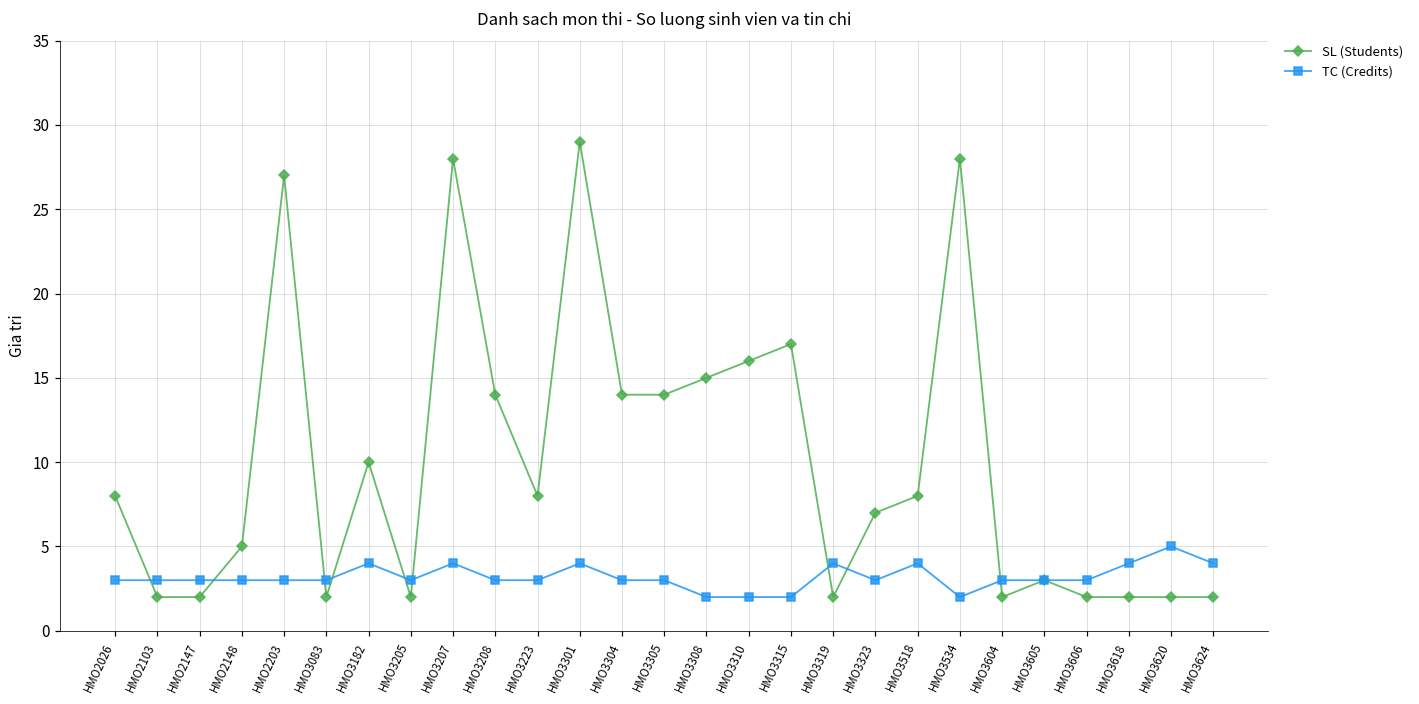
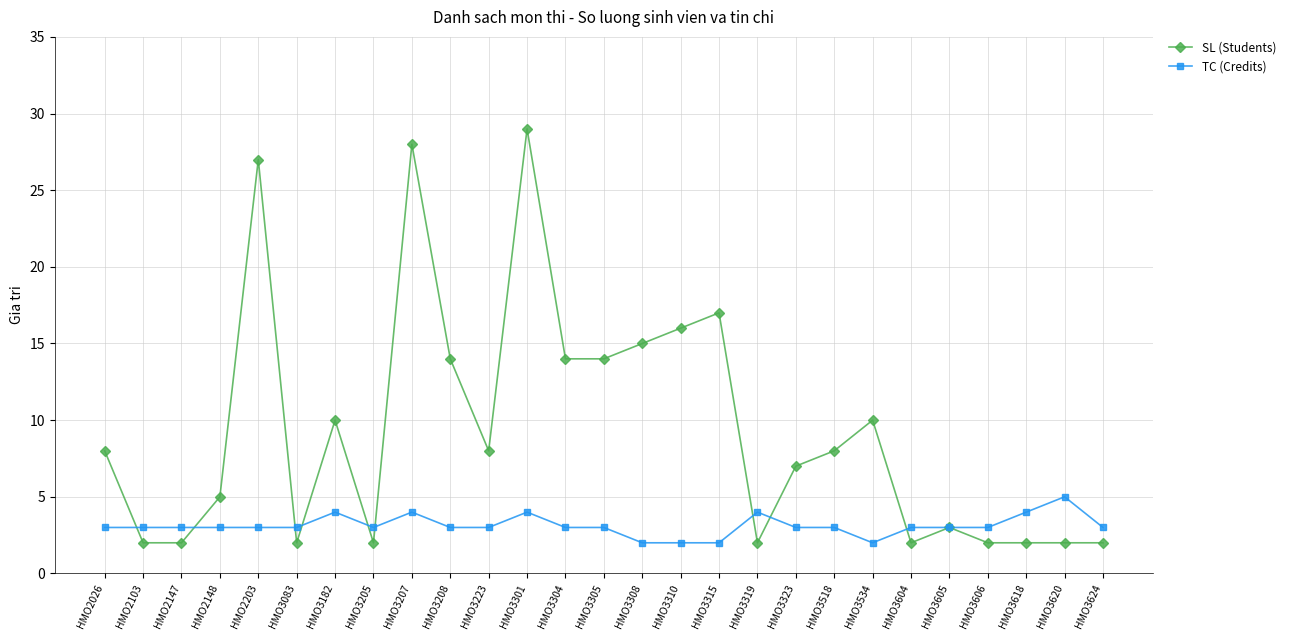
TC (Credits), HMO3518: 4 -> 3
SL (Students), HMO3534: 28 -> 10
TC (Credits), HMO3624: 4 -> 3
